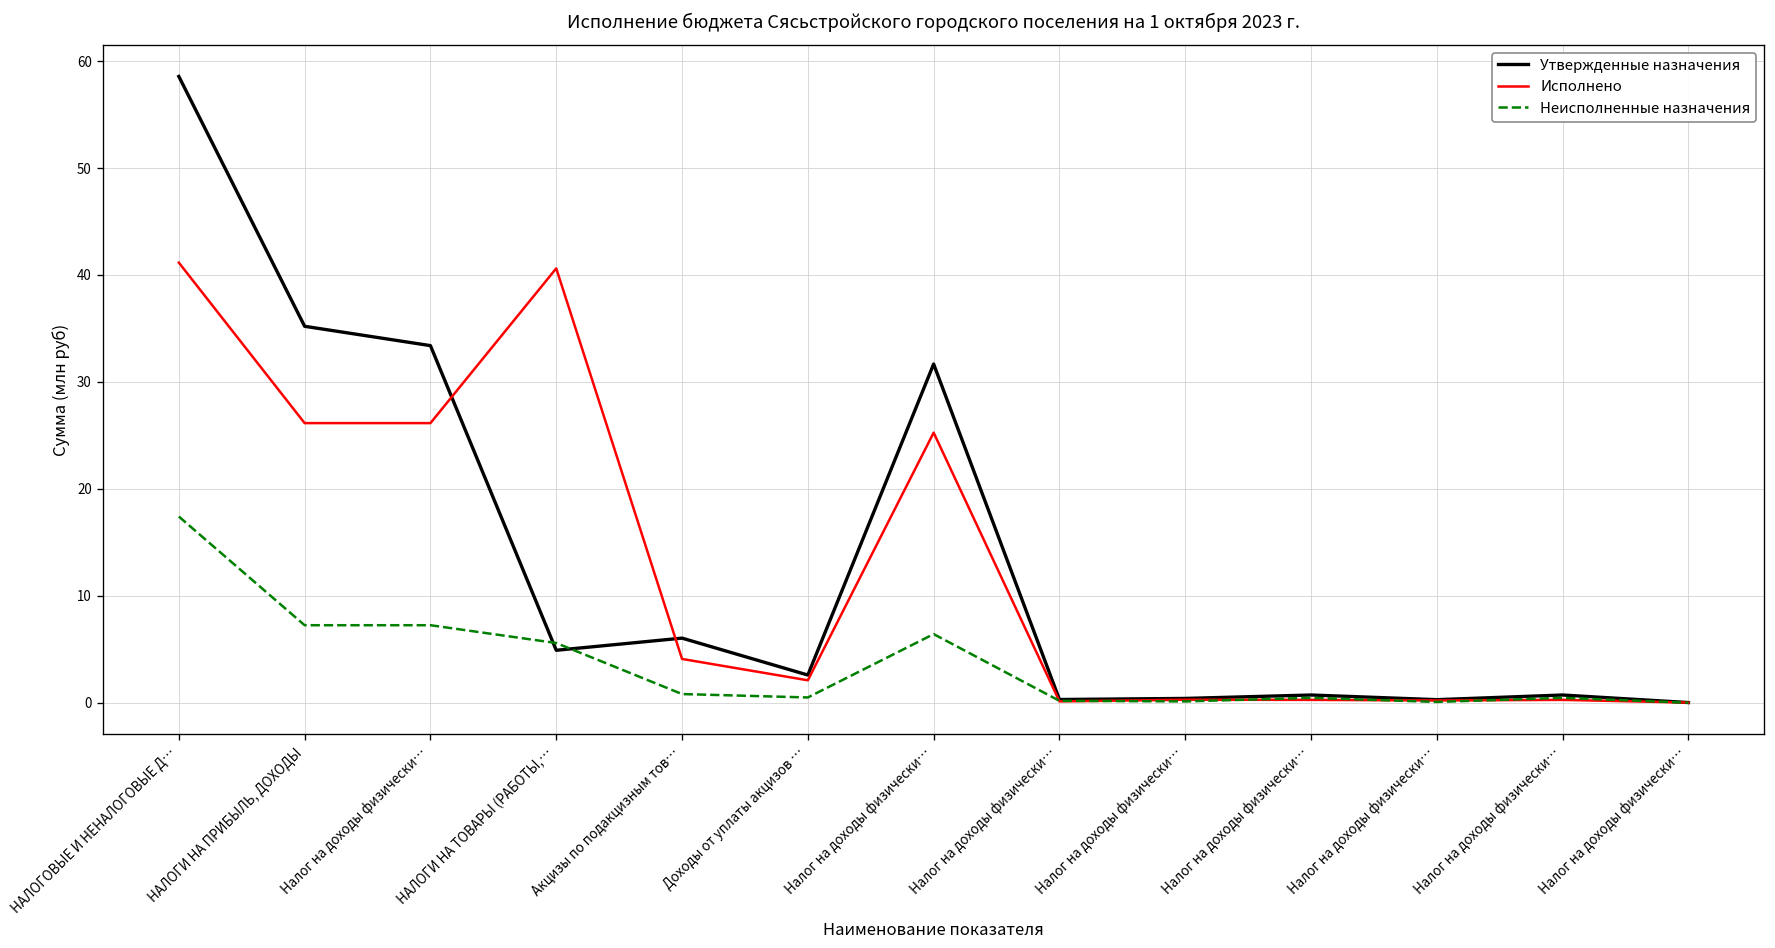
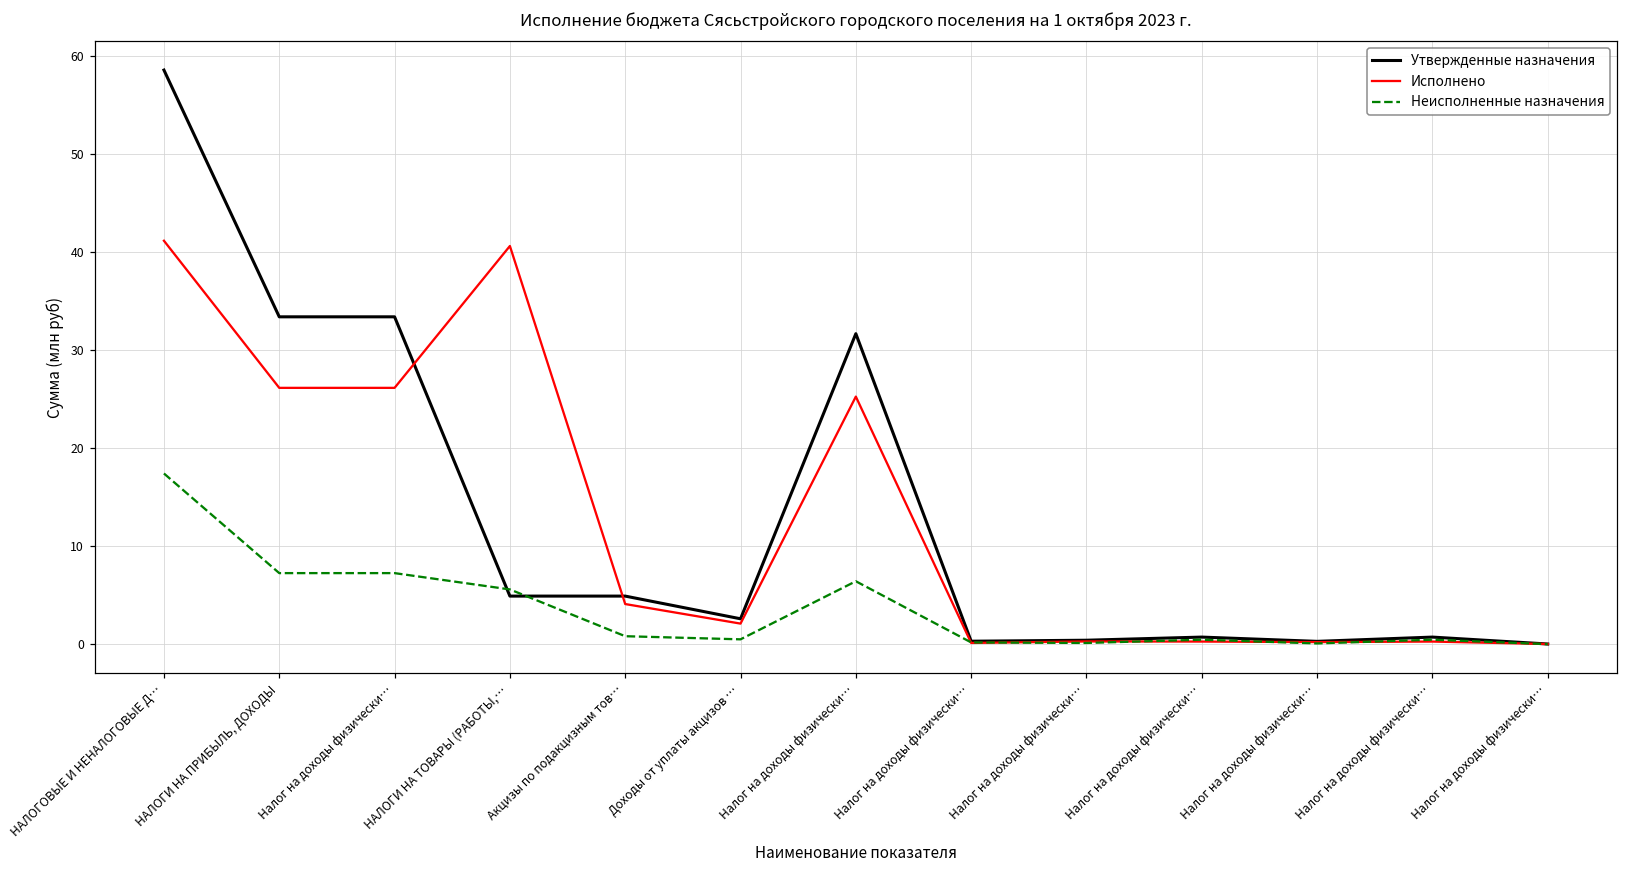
Утвержденные назначения, НАЛОГИ НА ПРИБЫЛЬ, ДОХОДЫ: 35 -> 33
Утвержденные назначения, Акцизы по подакцизным тов…: 6 -> 5
